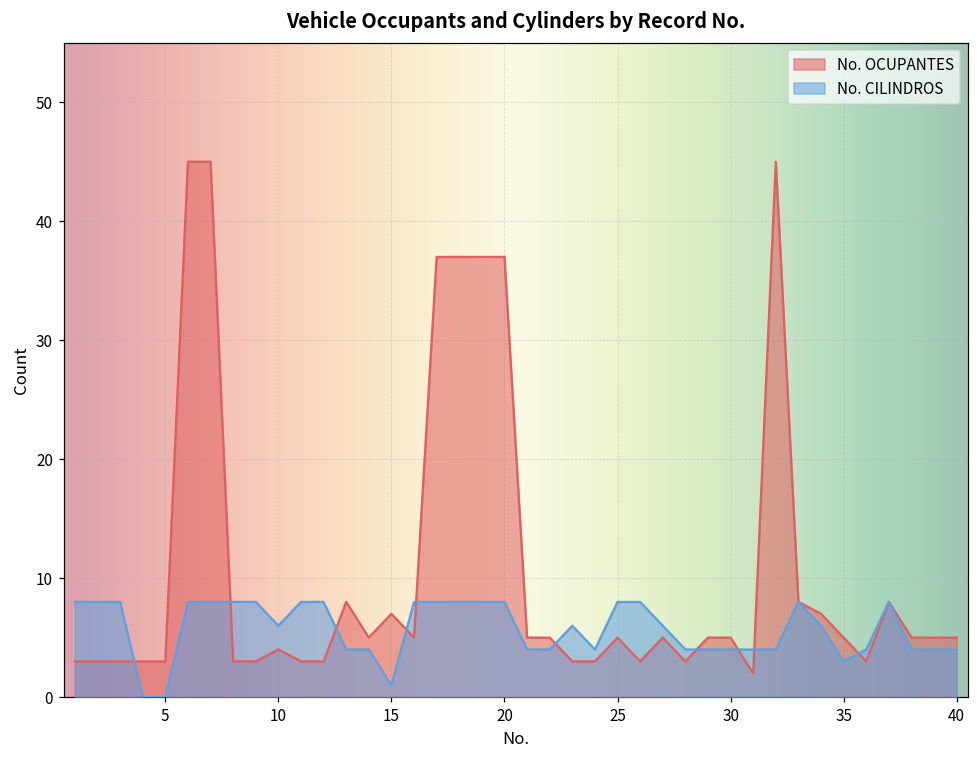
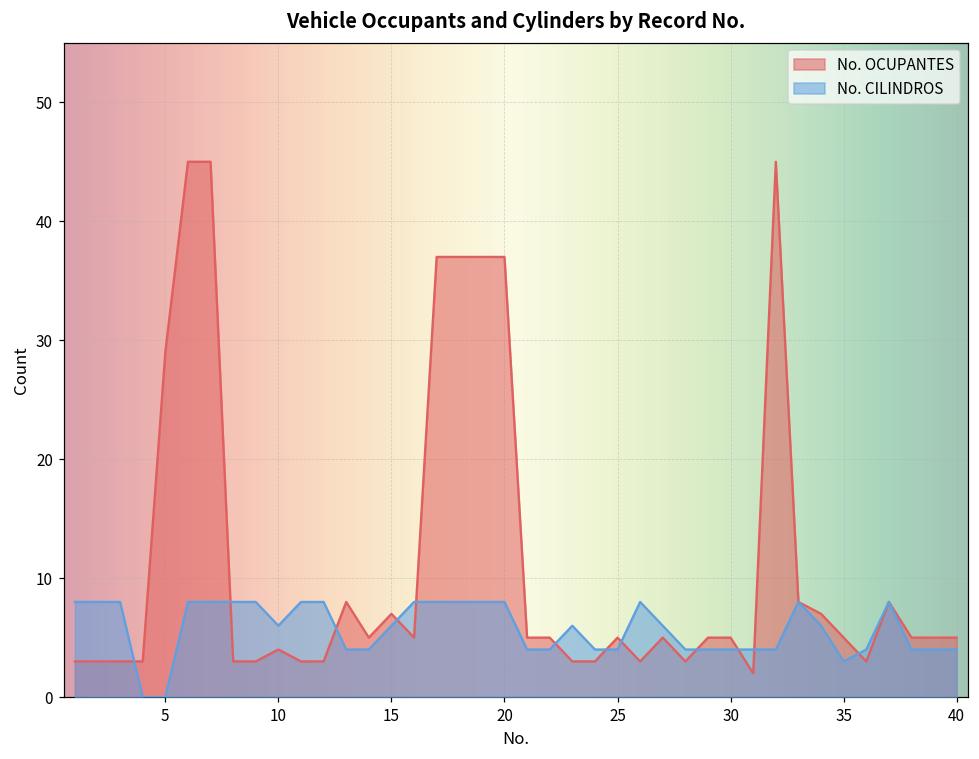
No. OCUPANTES, 5: 3 -> 29
No. CILINDROS, 15: 1 -> 6
No. CILINDROS, 25: 8 -> 4
